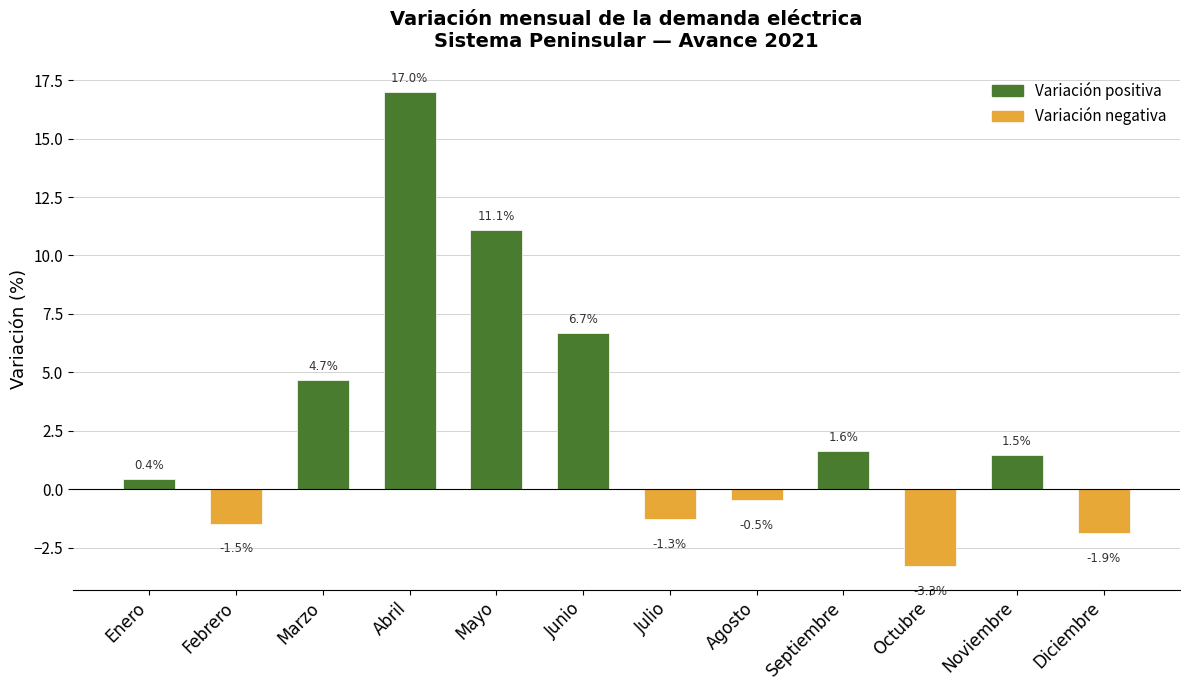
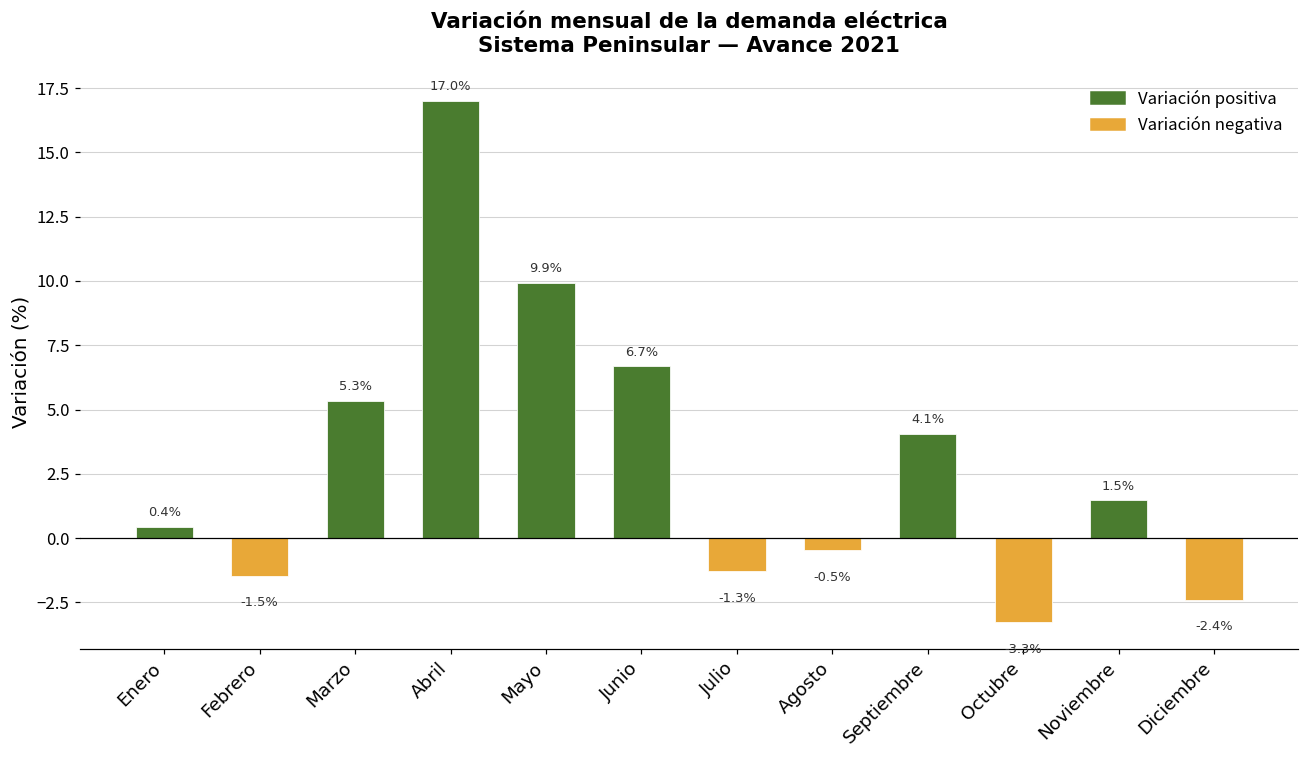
Marzo: 4.7% -> 5.3%
Mayo: 11.1% -> 9.9%
Septiembre: 1.6% -> 4.1%
Diciembre: -1.9% -> -2.4%
